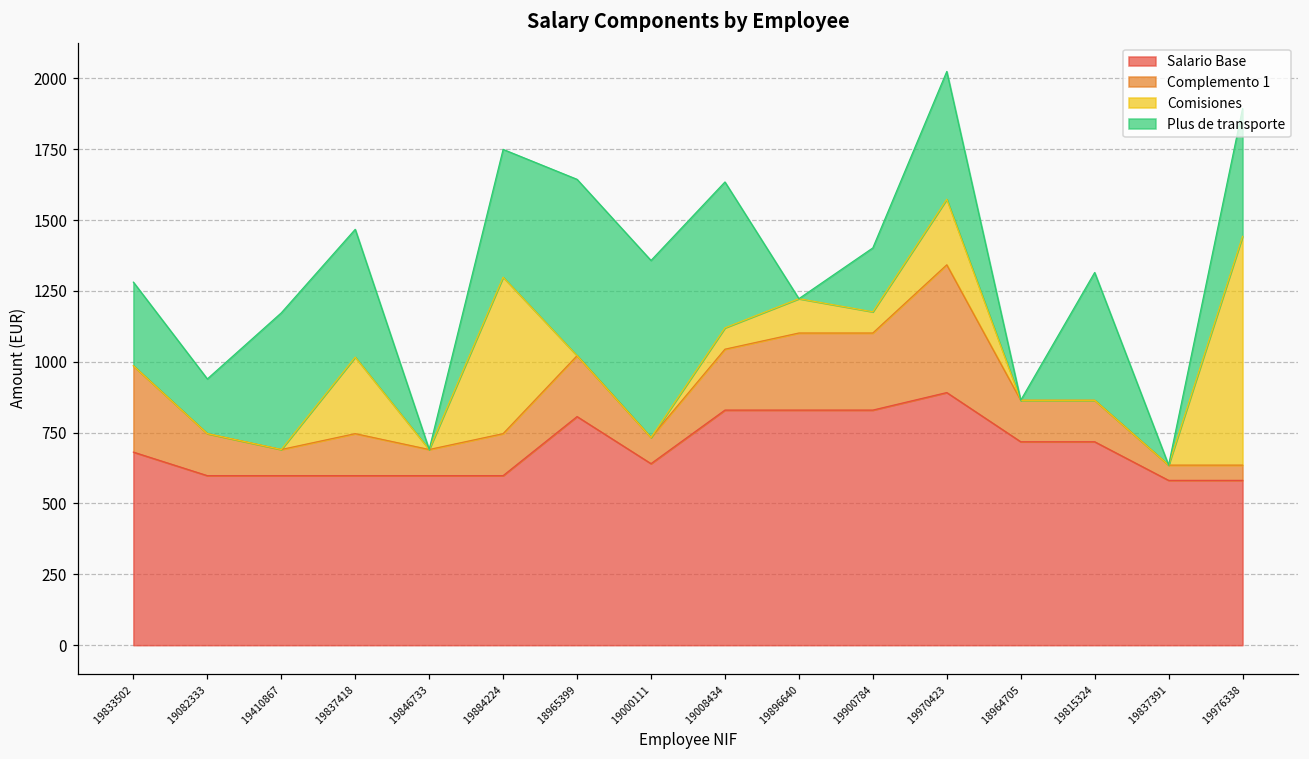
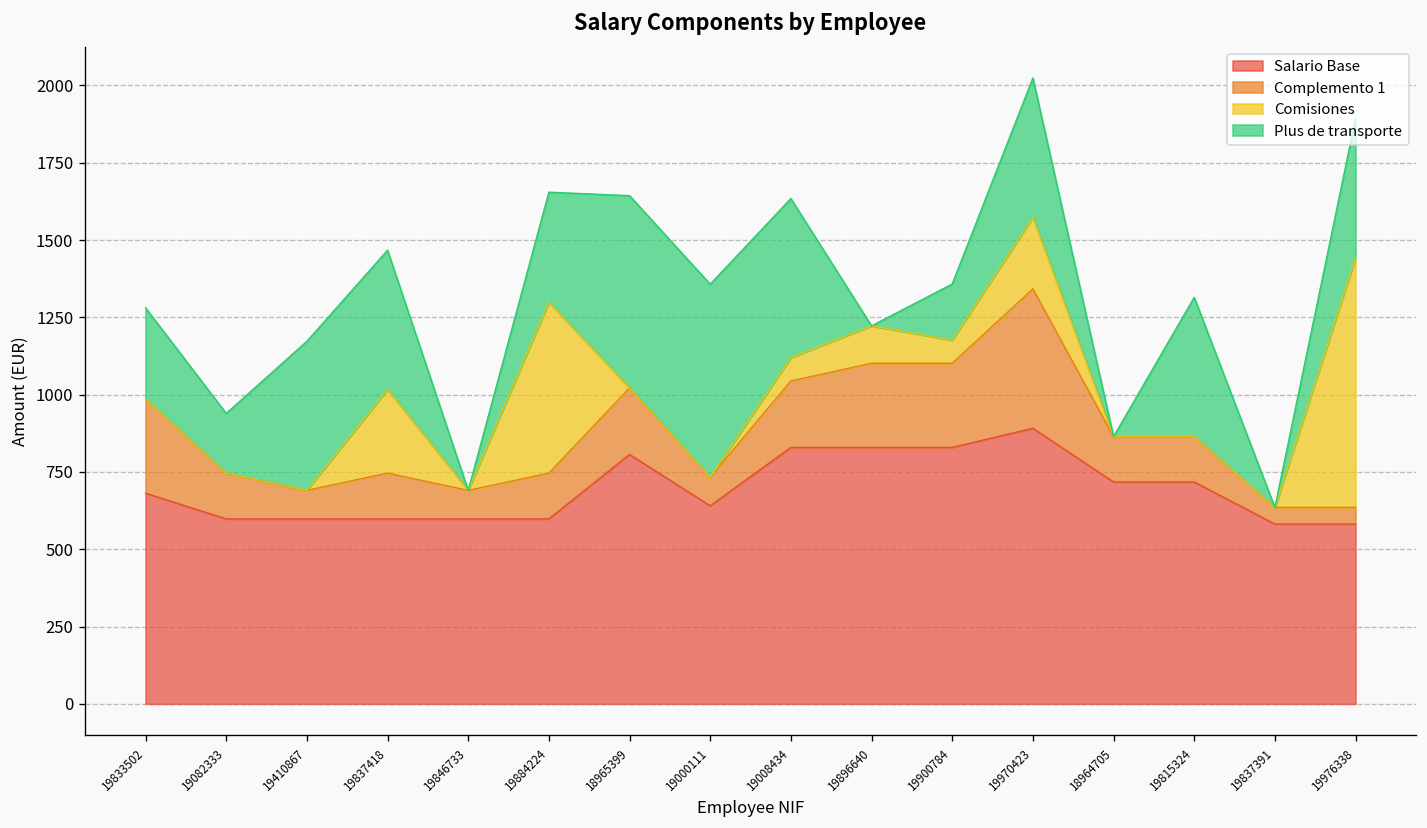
Plus de transporte, 19884224: 450 -> 360
Plus de transporte, 19900784: 230 -> 180
